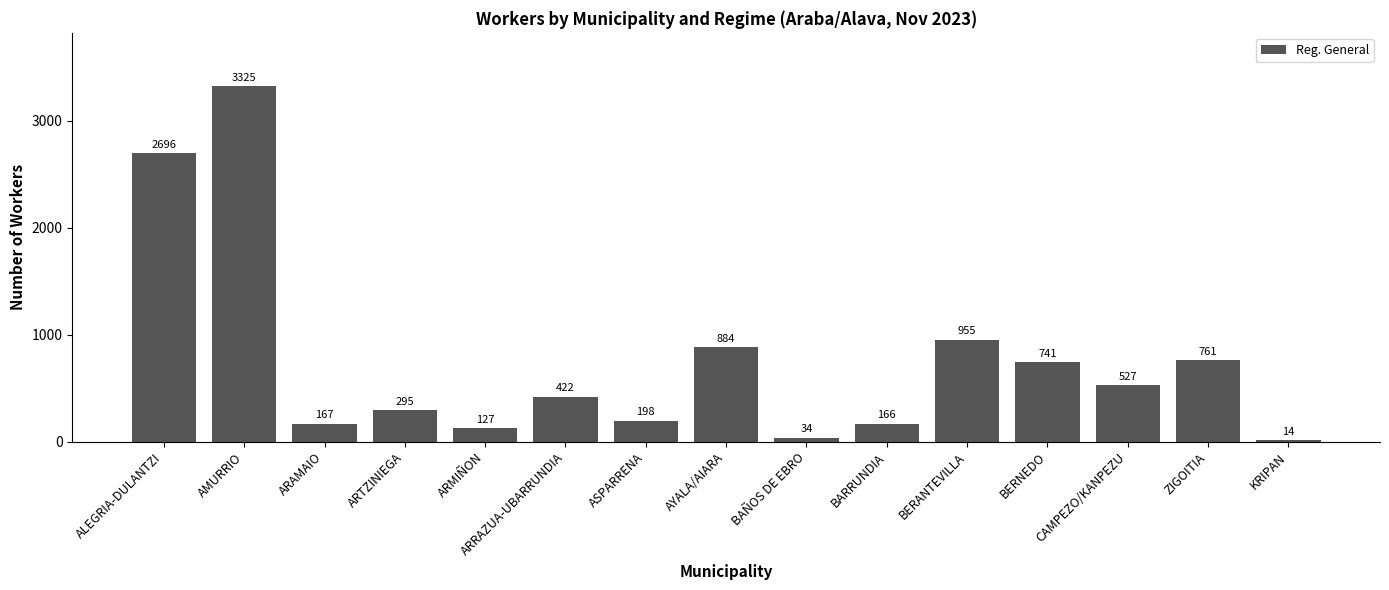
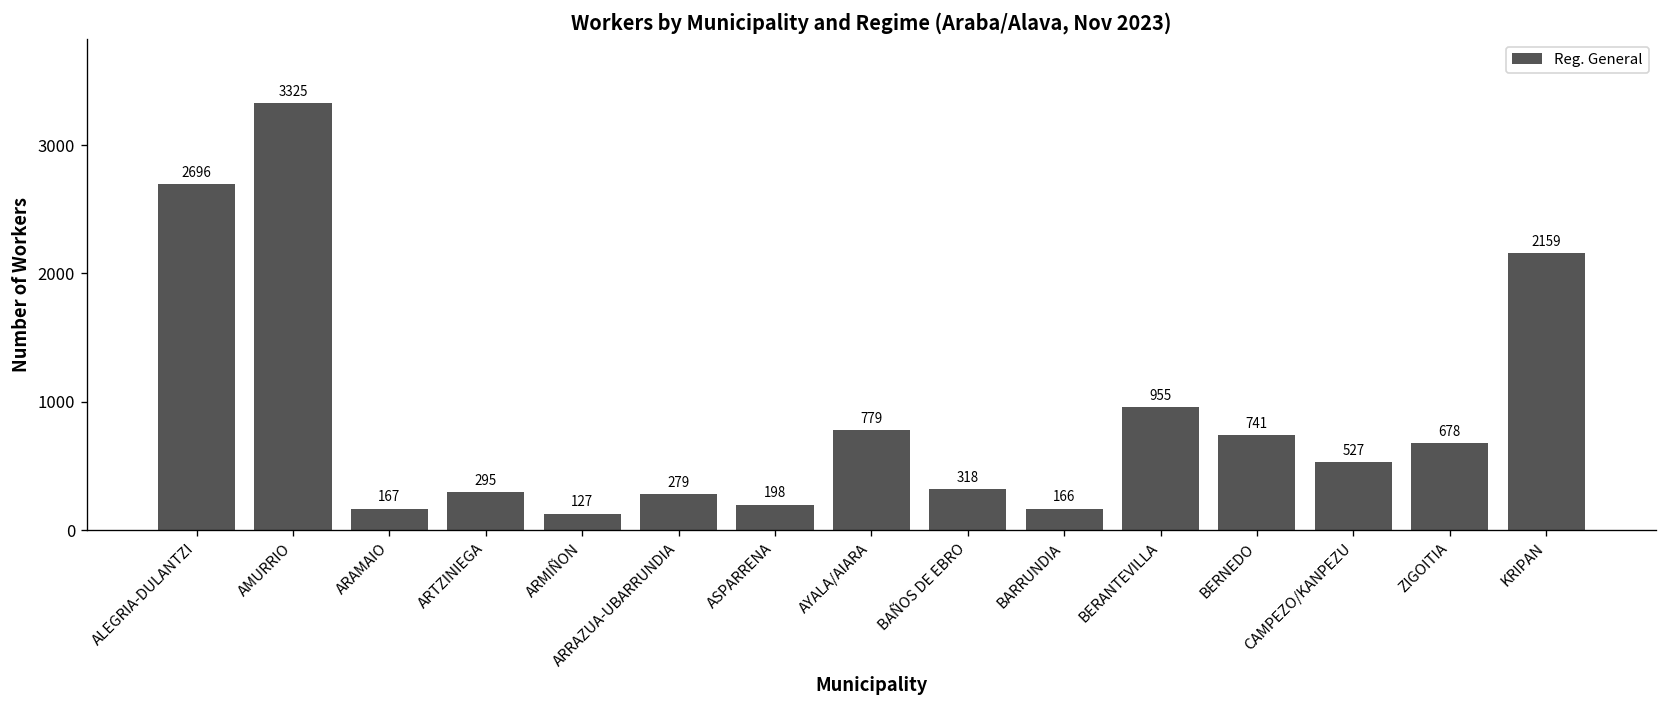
ARRAZUA-UBARRUNDIA: 422 -> 279
AYALA/AIARA: 884 -> 779
BAÑOS DE EBRO: 34 -> 318
ZIGOITIA: 761 -> 678
KRIPAN: 14 -> 2159
